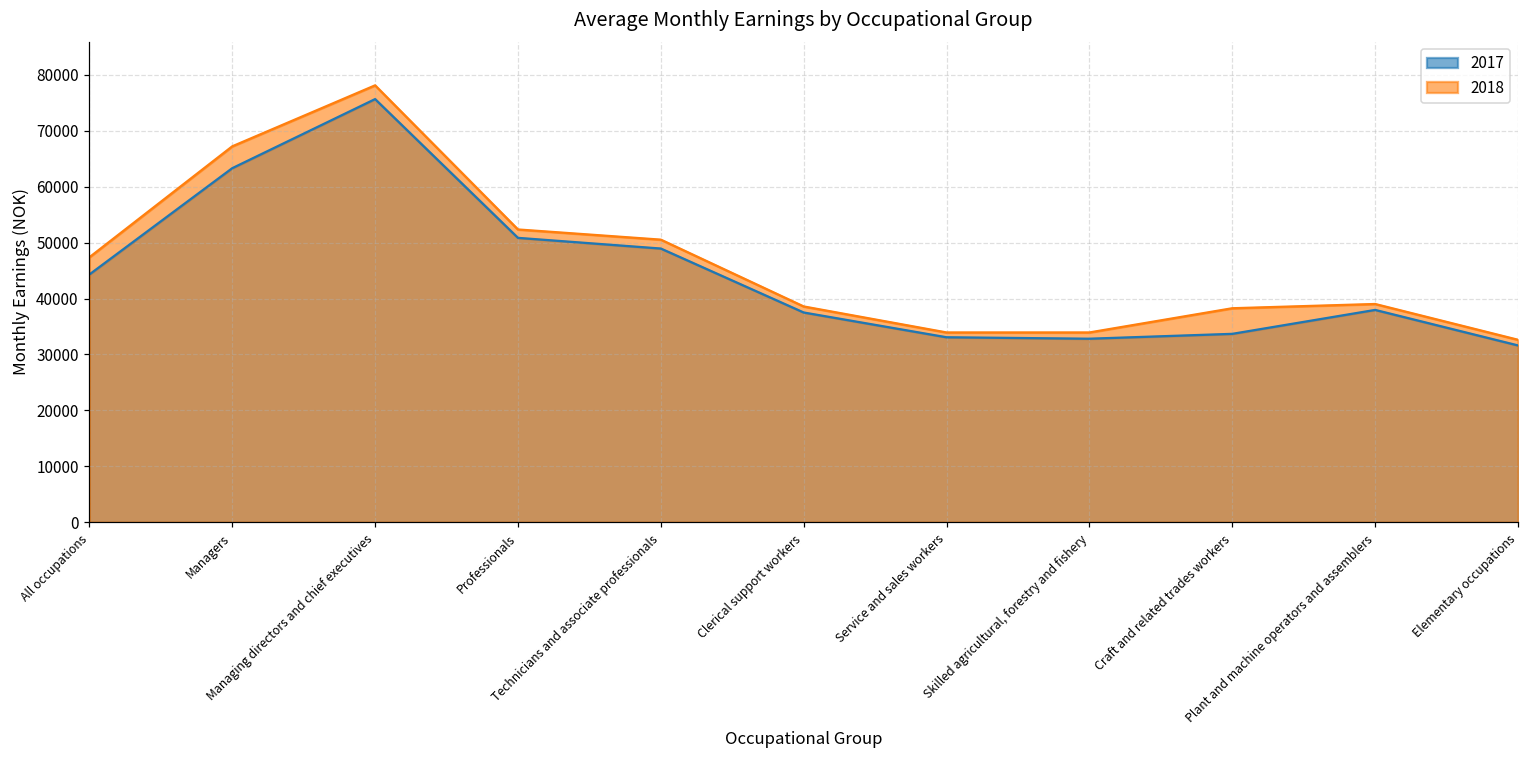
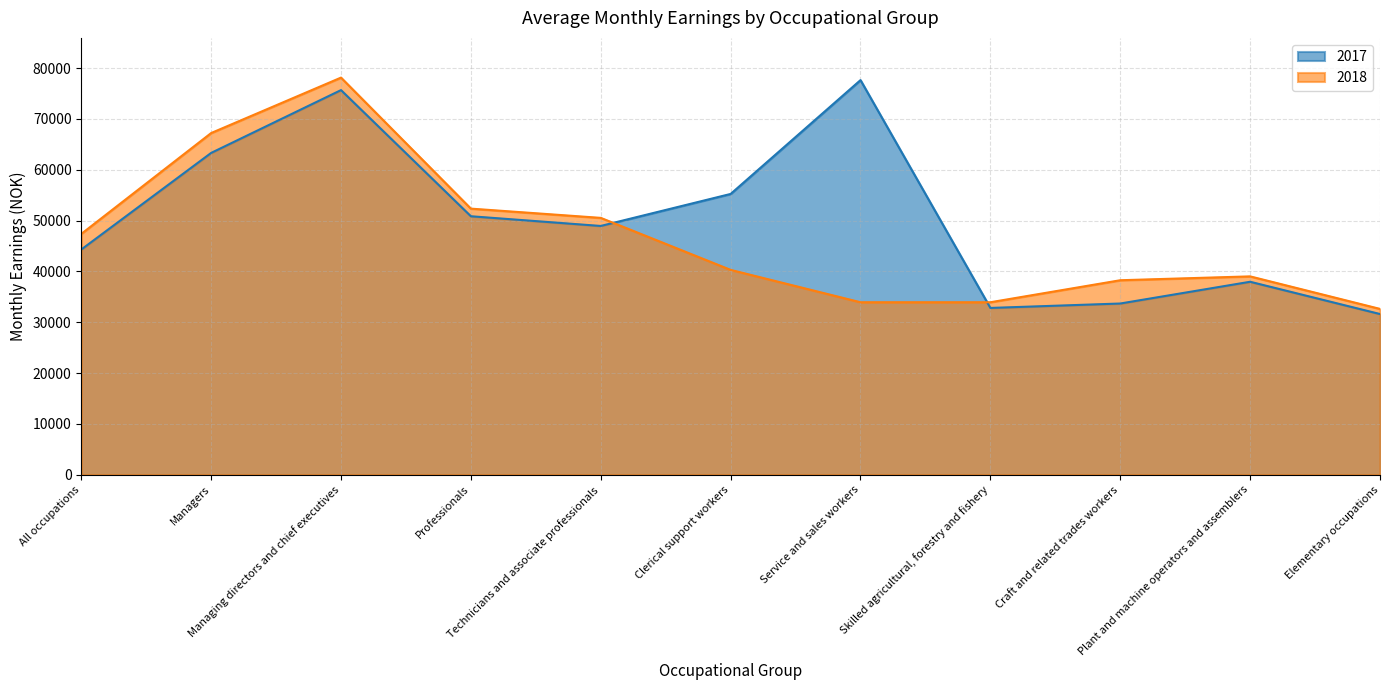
2017, Clerical support workers: 38000 -> 55000
2018, Clerical support workers: 39000 -> 40000
2017, Service and sales workers: 33000 -> 78000
